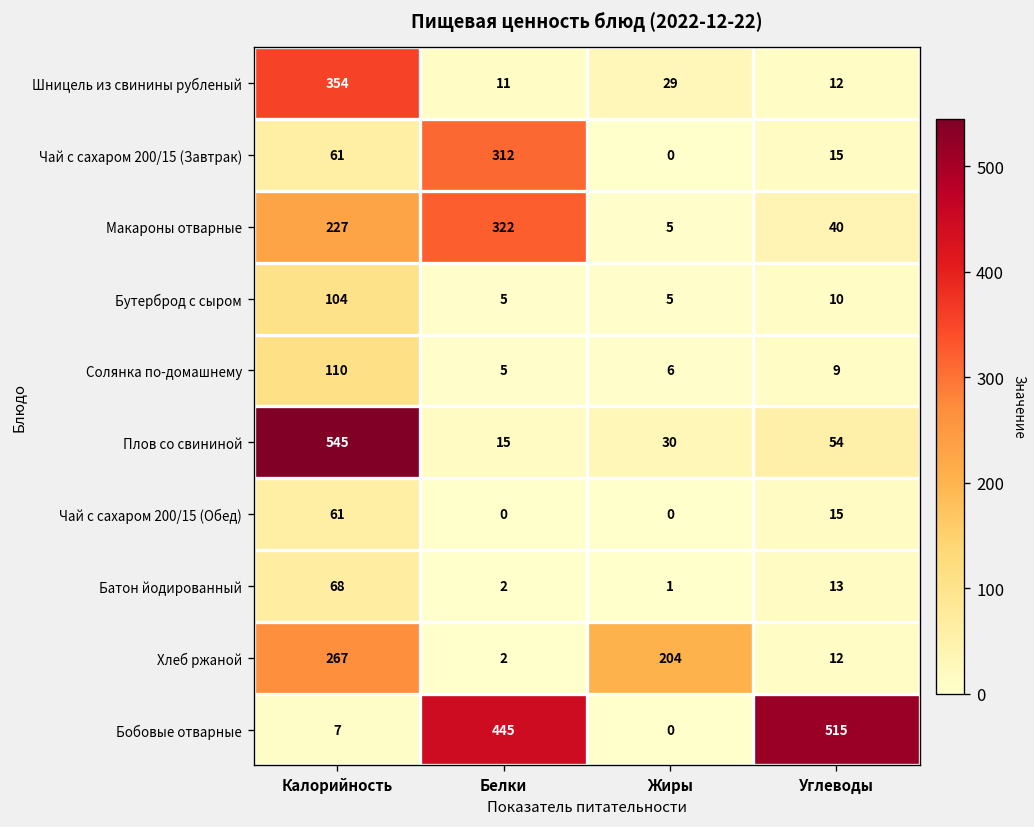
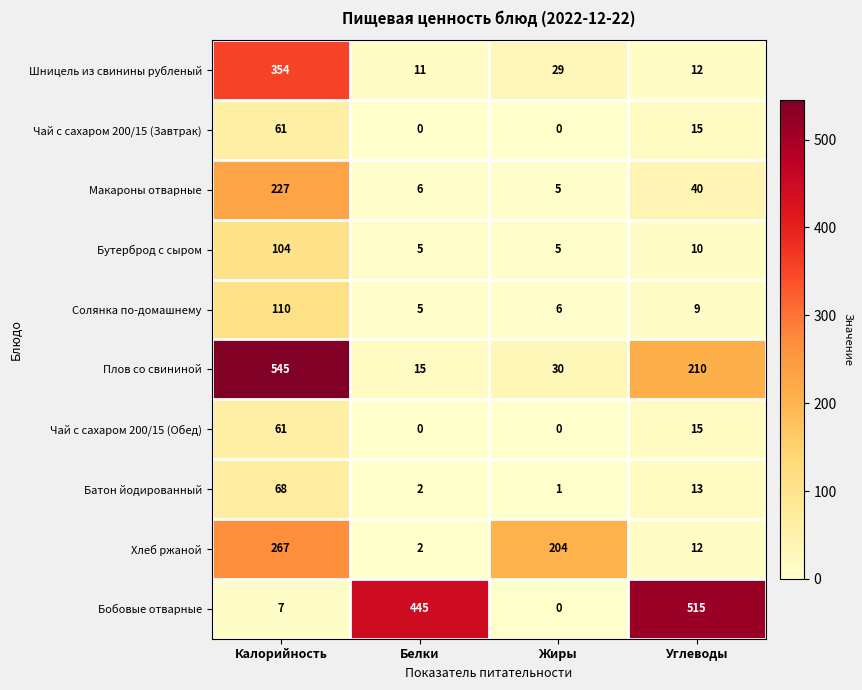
Чай с сахаром 200/15 (Завтрак), Белки: 312 -> 0
Макароны отварные, Белки: 322 -> 6
Плов со свининой, Углеводы: 54 -> 210
